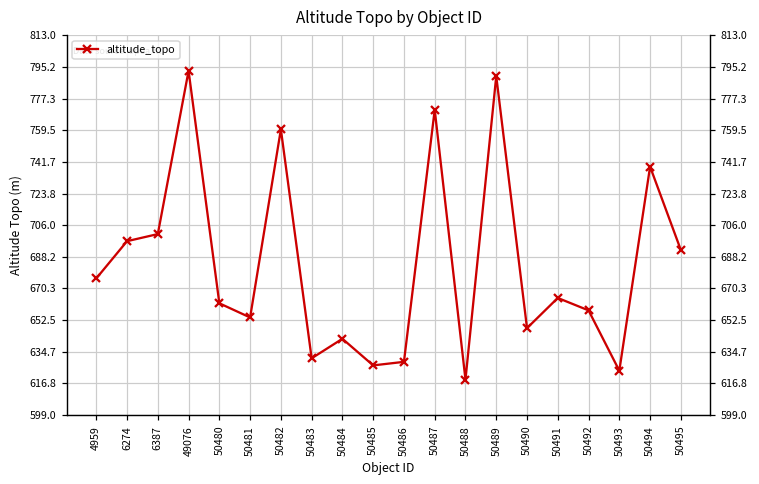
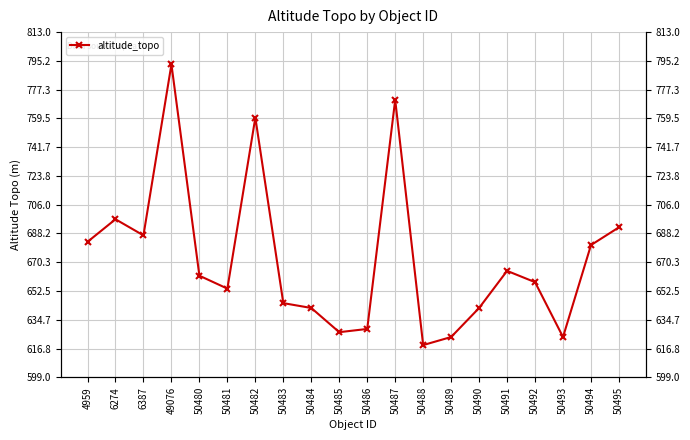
4959: 676 -> 683
6387: 701 -> 687
50483: 631 -> 645
50489: 790 -> 624
50490: 648 -> 642
50494: 739 -> 681
